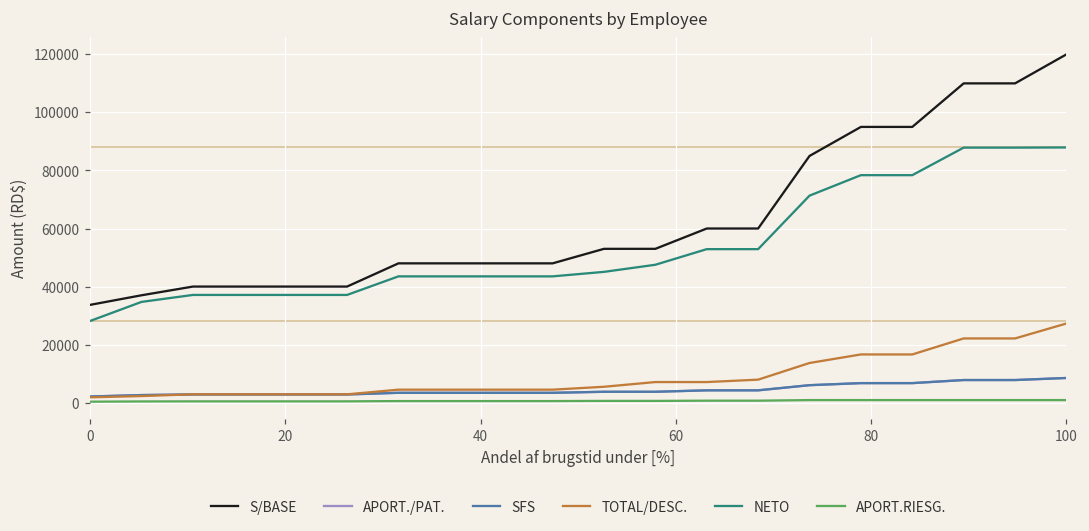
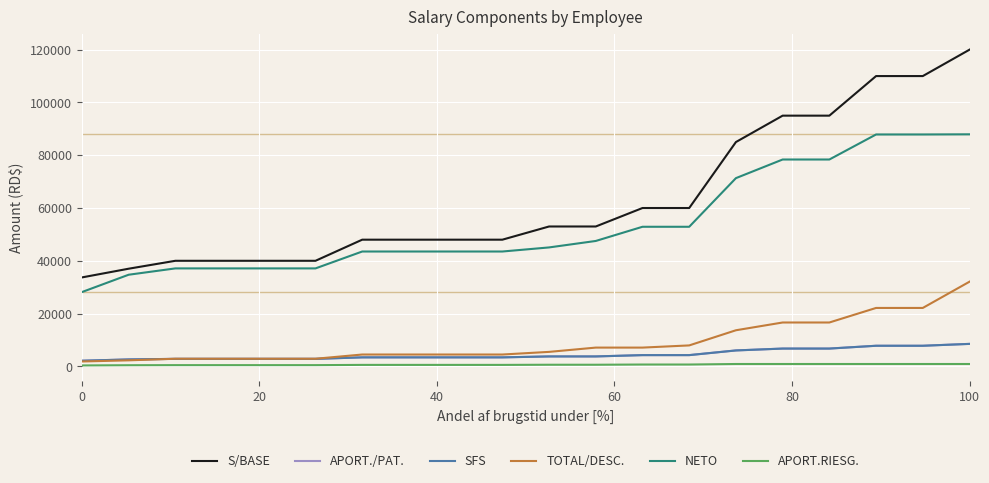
TOTAL/DESC., 100: 27000 -> 32000
